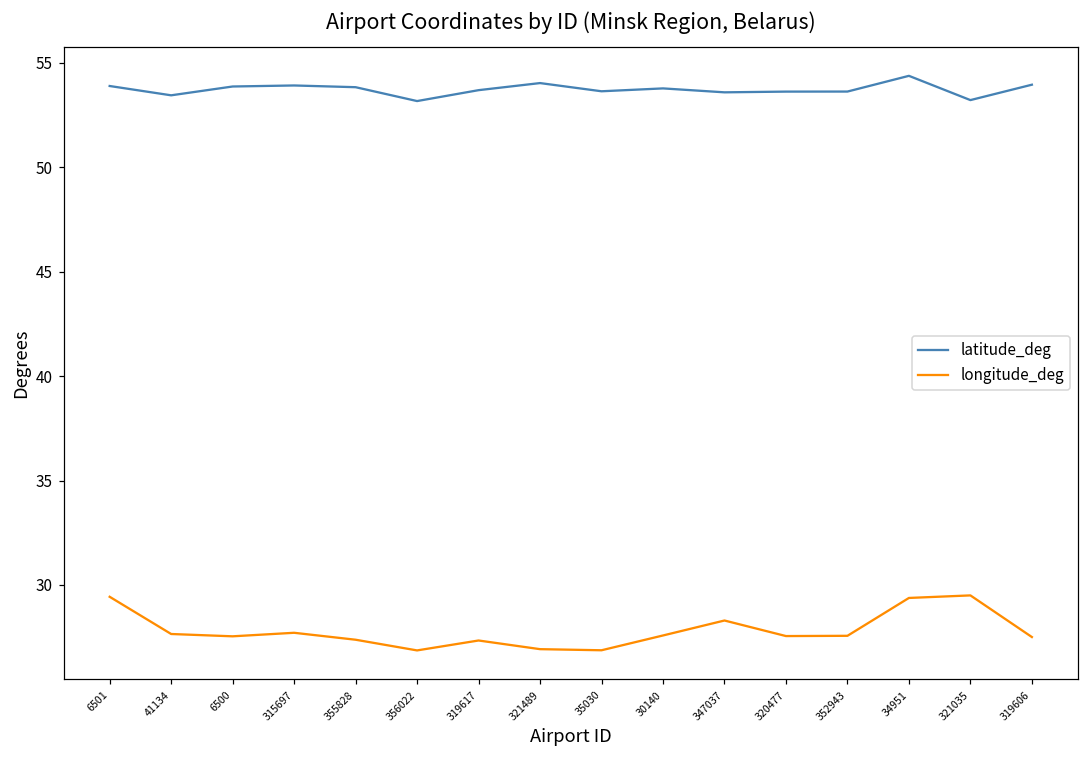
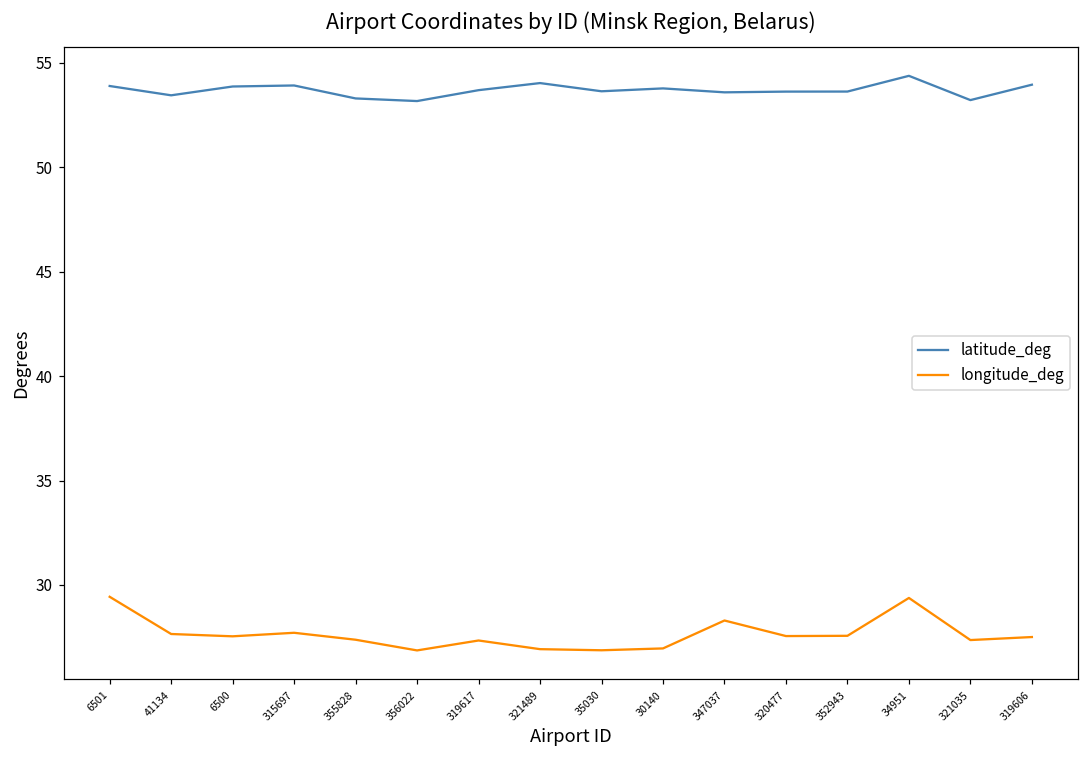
latitude_deg, 355828: 53.8 -> 53.3
longitude_deg, 30140: 27.6 -> 27.0
longitude_deg, 321035: 29.5 -> 27.4
